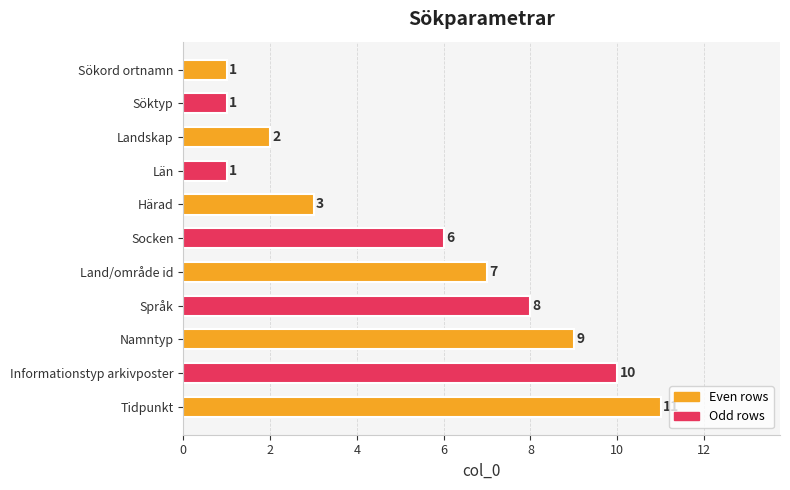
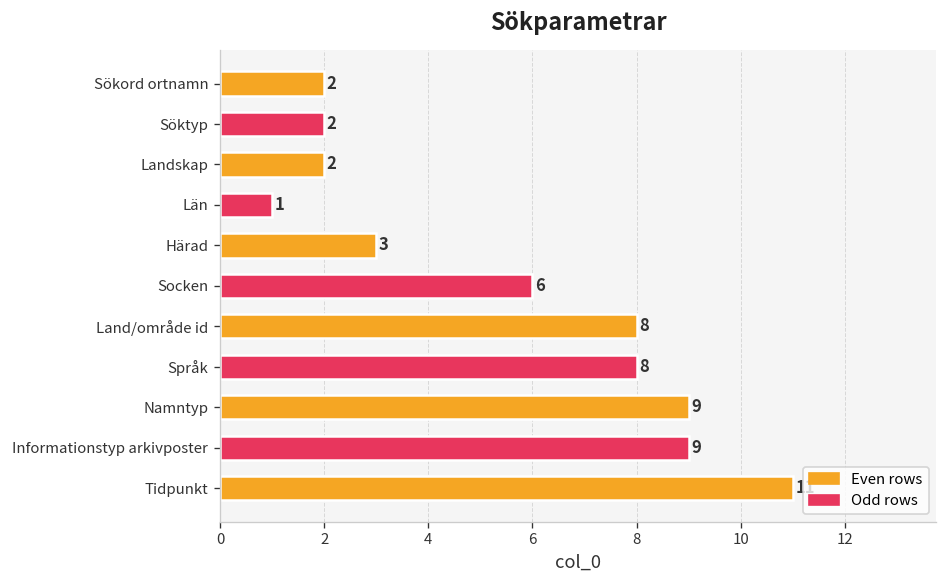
Sökord ortnamn: 1 -> 2
Söktyp: 1 -> 2
Land/område id: 7 -> 8
Informationstyp arkivposter: 10 -> 9
